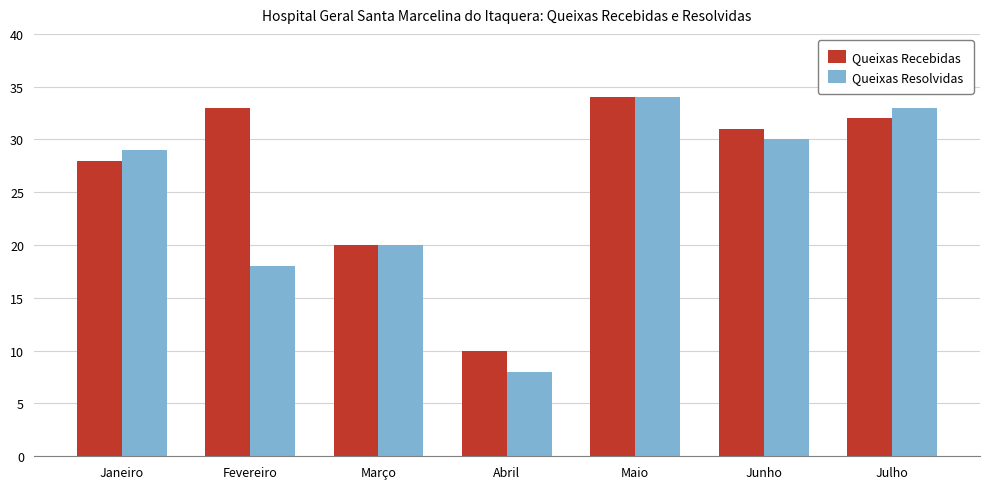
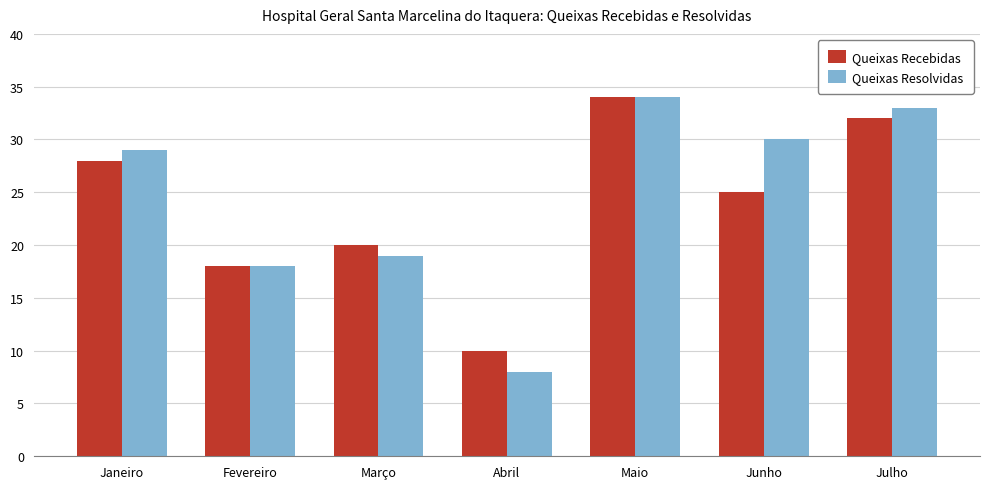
Queixas Recebidas, Fevereiro: 33 -> 18
Queixas Resolvidas, Março: 20 -> 19
Queixas Recebidas, Junho: 31 -> 25
